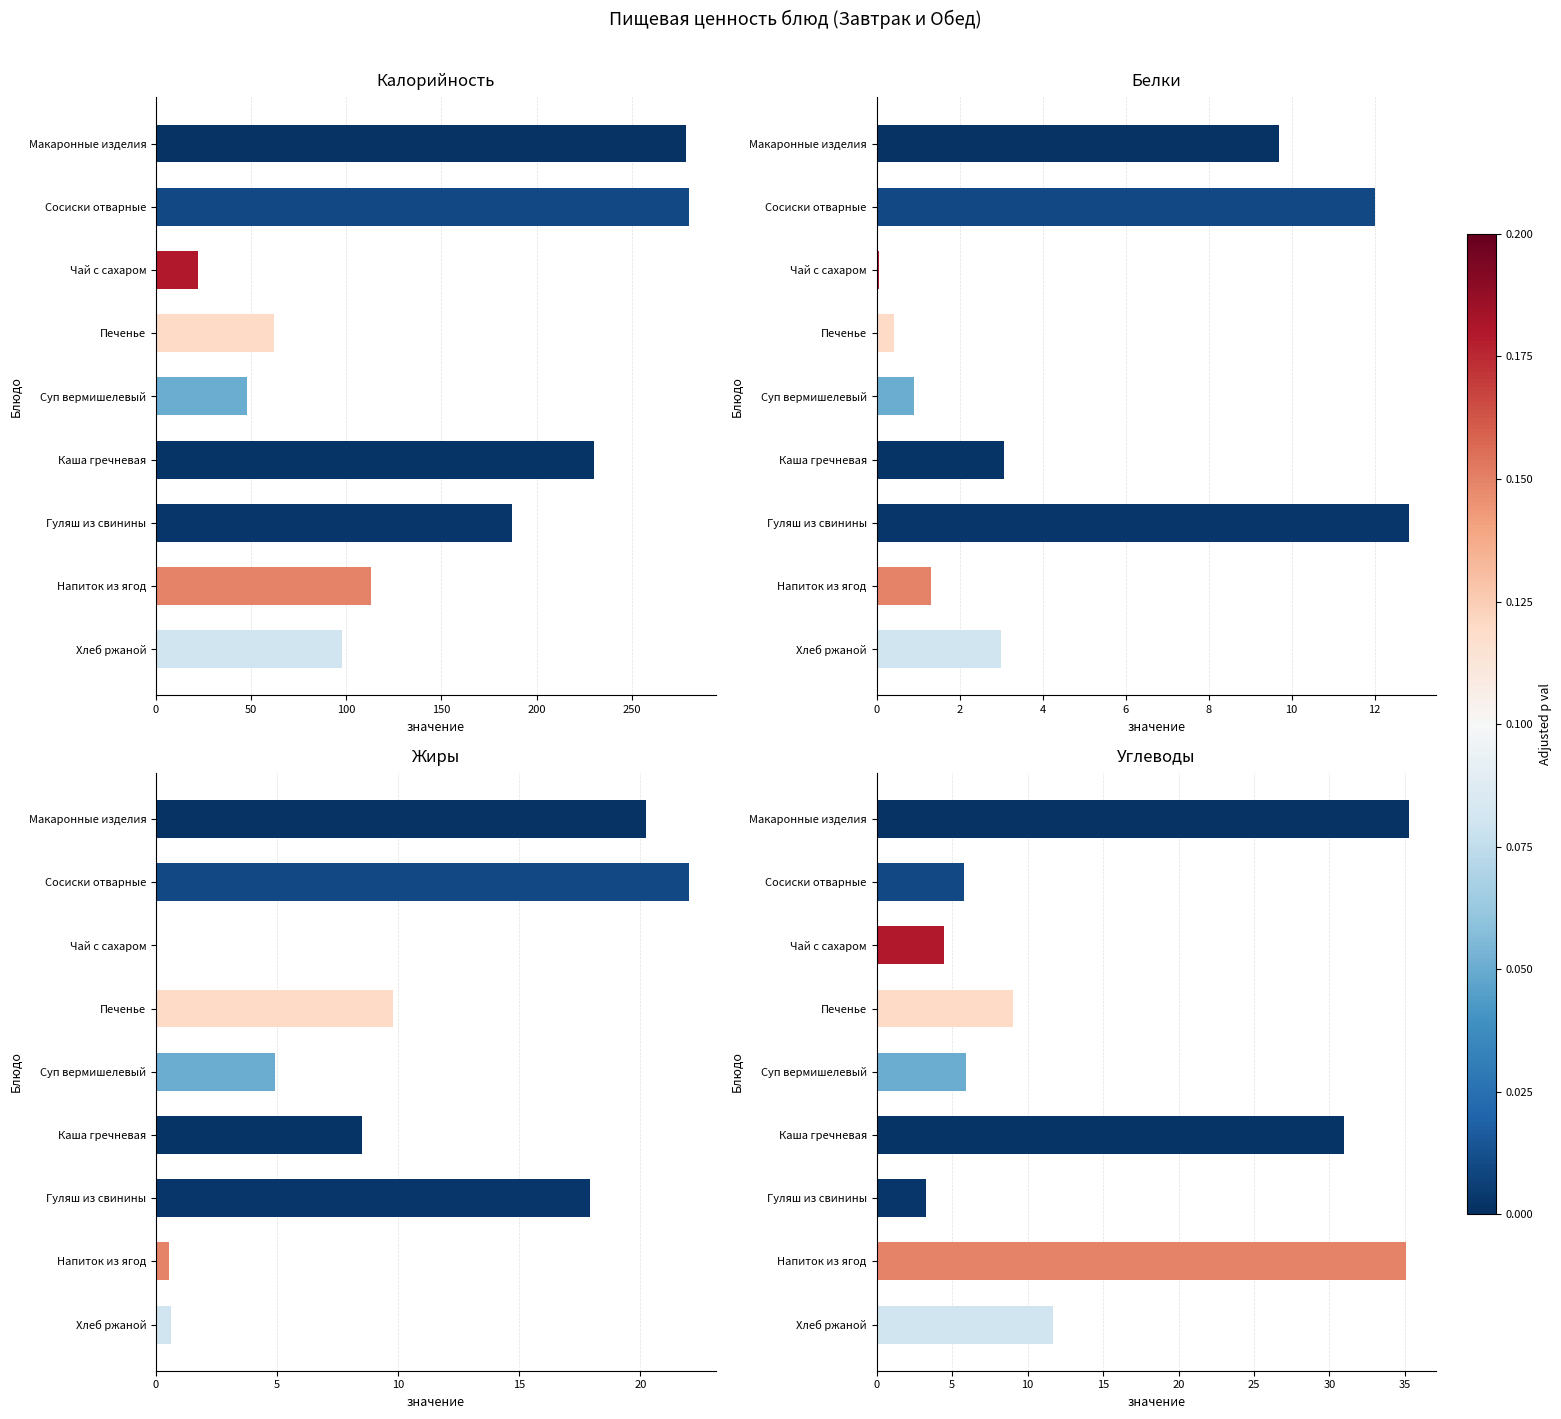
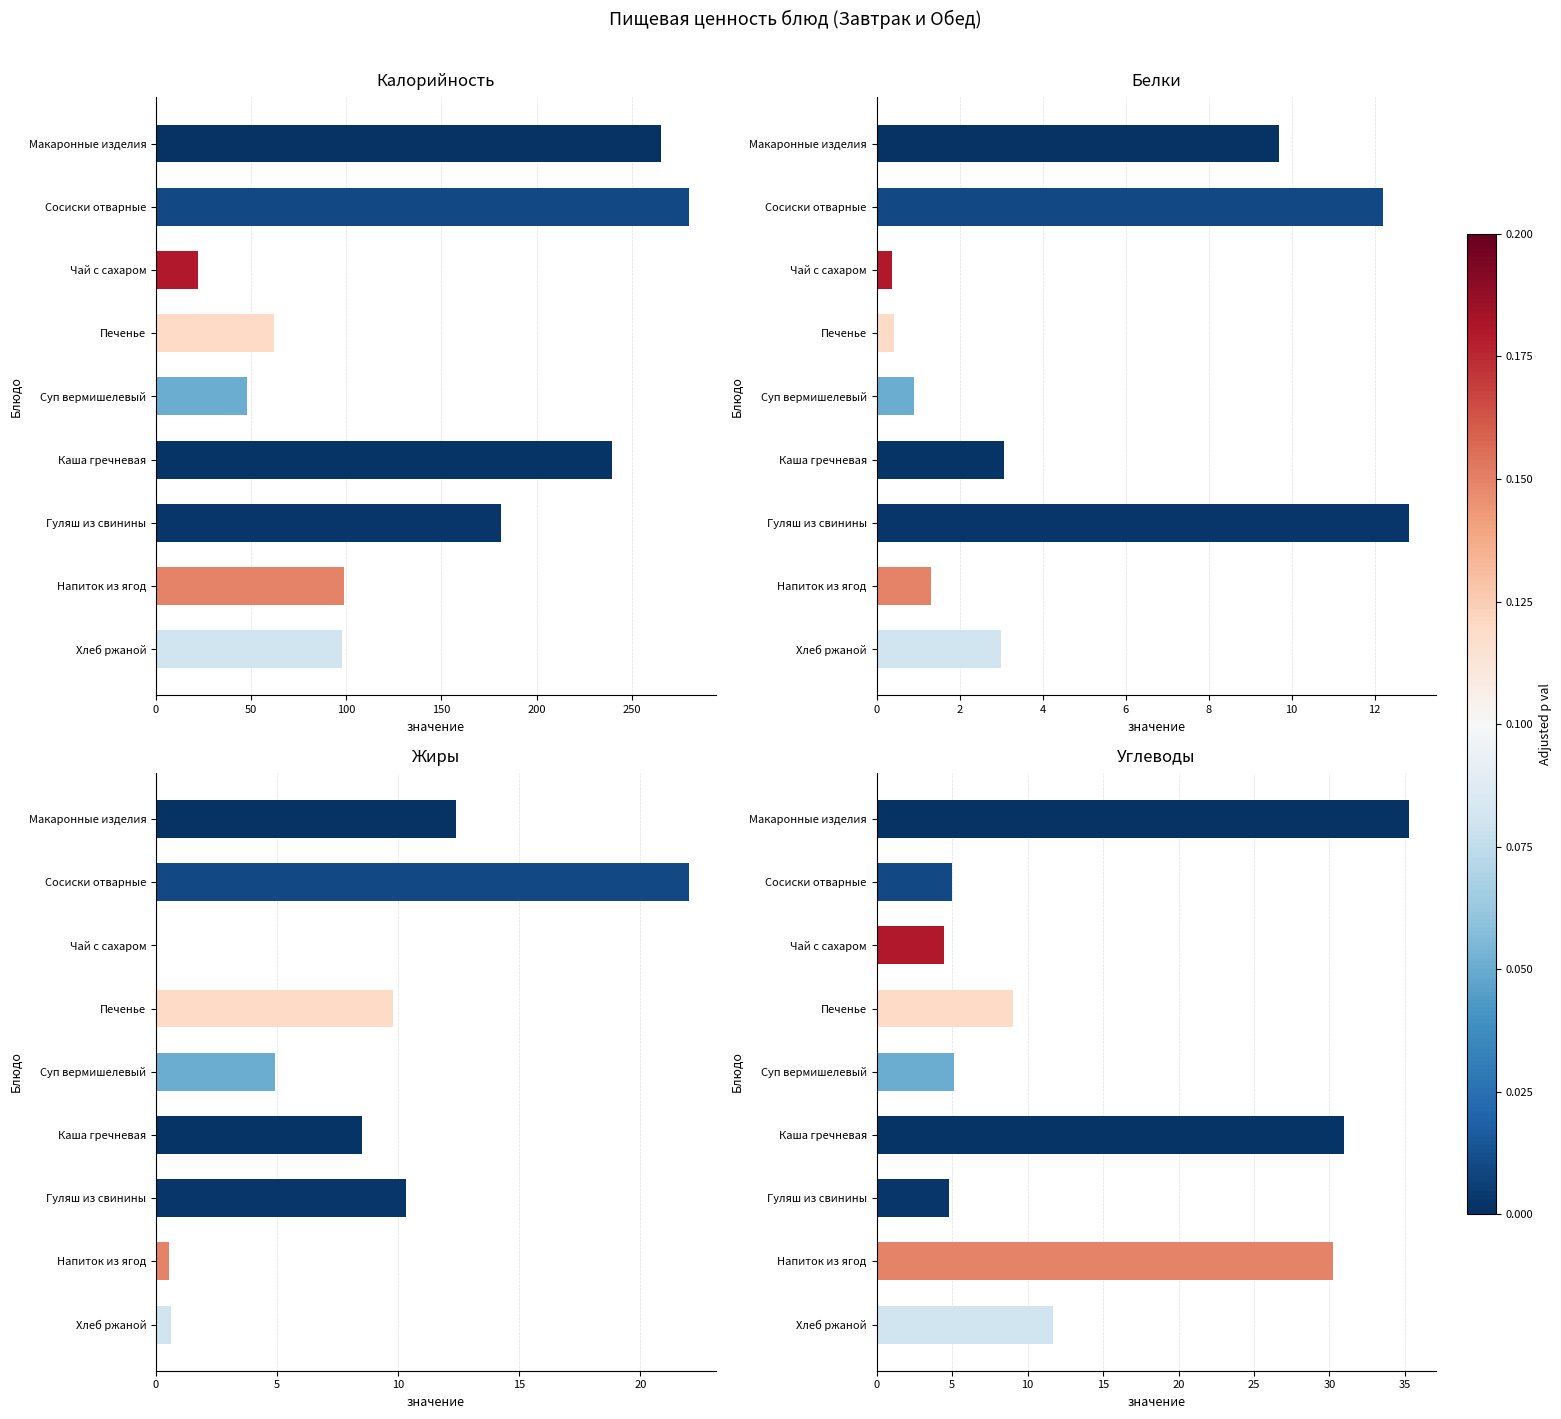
Калорийность, Макаронные изделия: 278 -> 265
Калорийность, Каша гречневая: 230 -> 240
Калорийность, Гуляш из свинины: 187 -> 181
Калорийность, Напиток из ягод: 113 -> 99
Белки, Сосиски отварные: 12.0 -> 12.2
Белки, Чай с сахаром: 0.1 -> 0.4
Жиры, Макаронные изделия: 20.2 -> 12.4
Жиры, Гуляш из свинины: 17.9 -> 10.3
Углеводы, Сосиски отварные: 5.8 -> 5.0
Углеводы, Суп вермишелевый: 5.9 -> 5.1
Углеводы, Гуляш из свинины: 3.3 -> 4.8
Углеводы, Напиток из ягод: 35.1 -> 30.2
